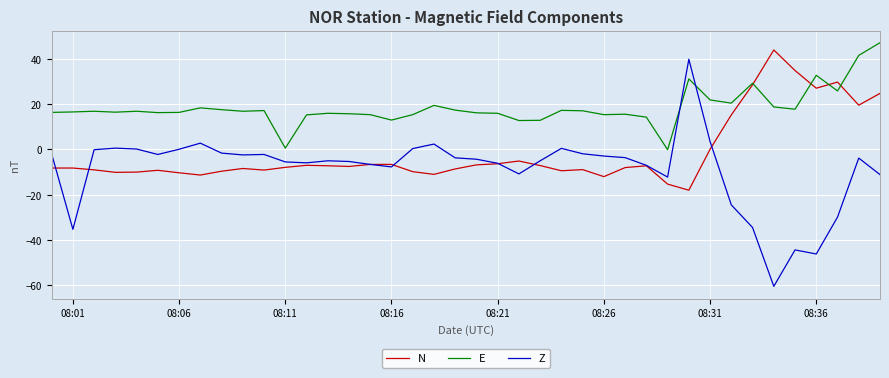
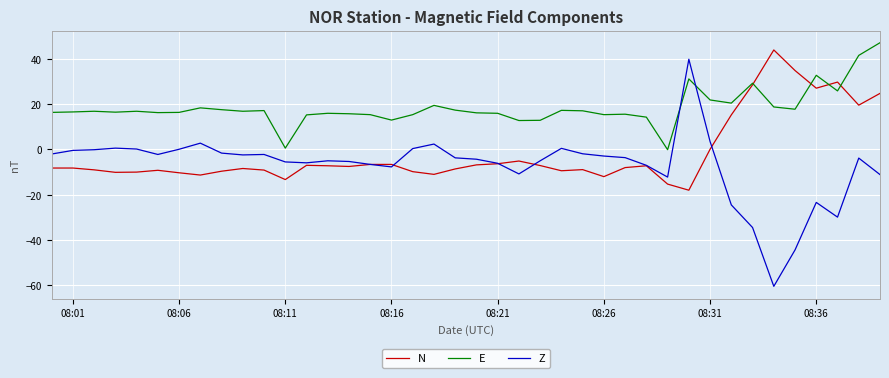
Z, 08:01: -35 -> 0
N, 08:11: -8 -> -13
Z, 08:36: -46 -> -23
